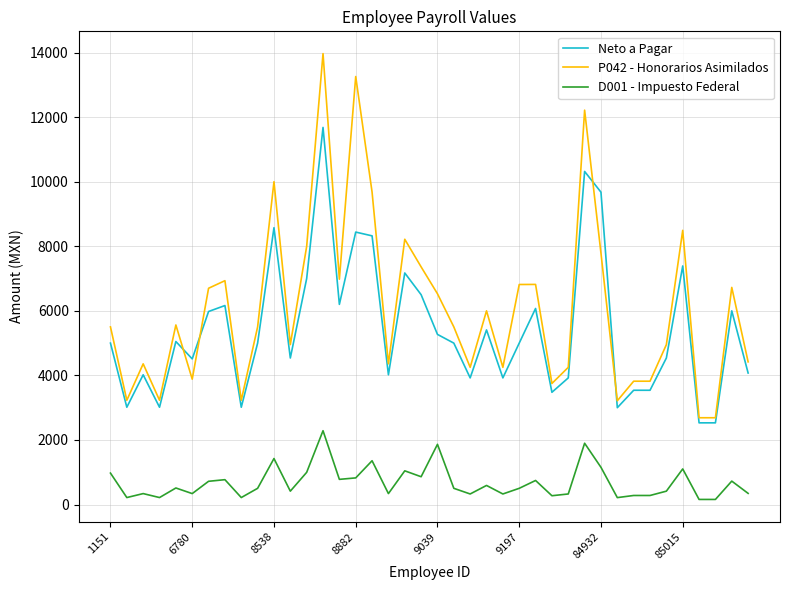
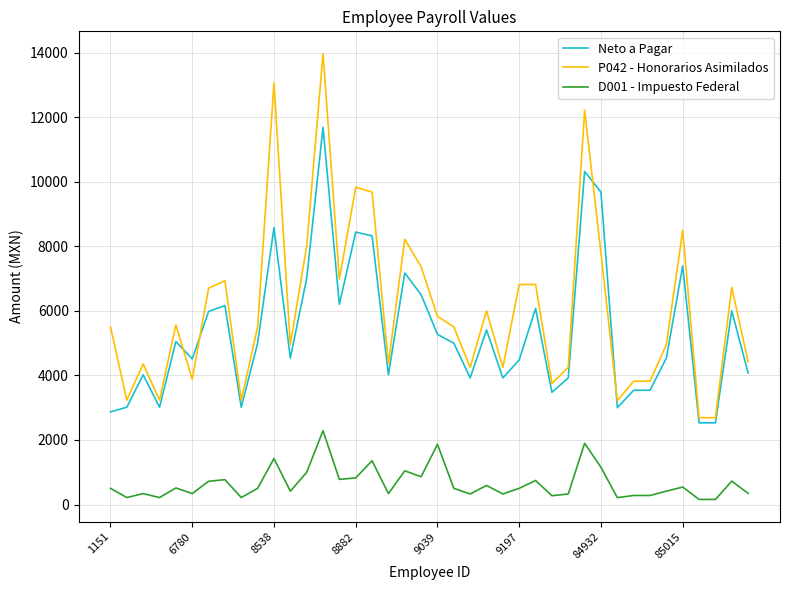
Neto a Pagar, 1151: 5000 -> 2900
D001 - Impuesto Federal, 1151: 1000 -> 500
P042 - Honorarios Asimilados, 8538: 10000 -> 13100
P042 - Honorarios Asimilados, 8882: 13300 -> 9800
P042 - Honorarios Asimilados, 9039: 6500 -> 5800
Neto a Pagar, 9197: 5000 -> 4500
D001 - Impuesto Federal, 85015: 1100 -> 500
